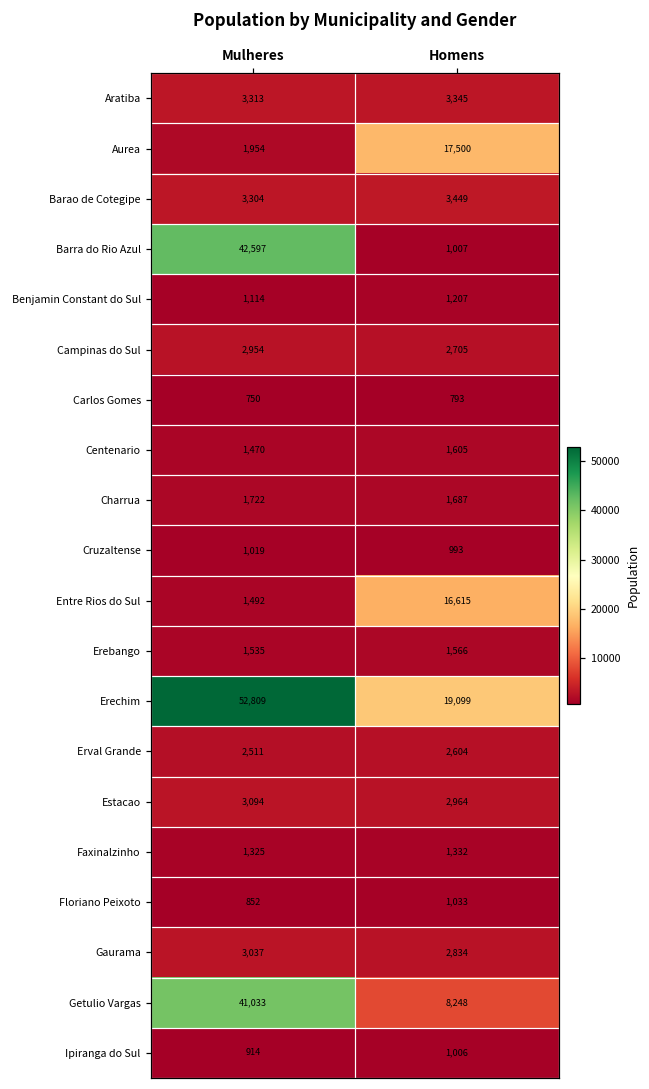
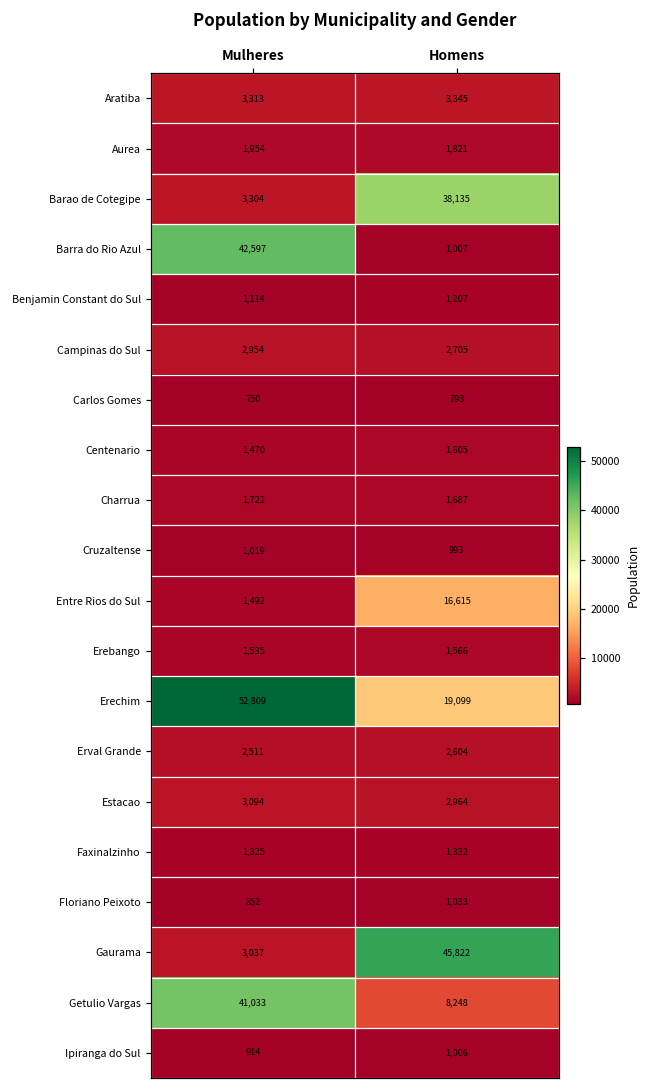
Aurea, Homens: 17,500 -> 1,821
Barao de Cotegipe, Homens: 3,449 -> 38,135
Gaurama, Homens: 2,834 -> 45,822
